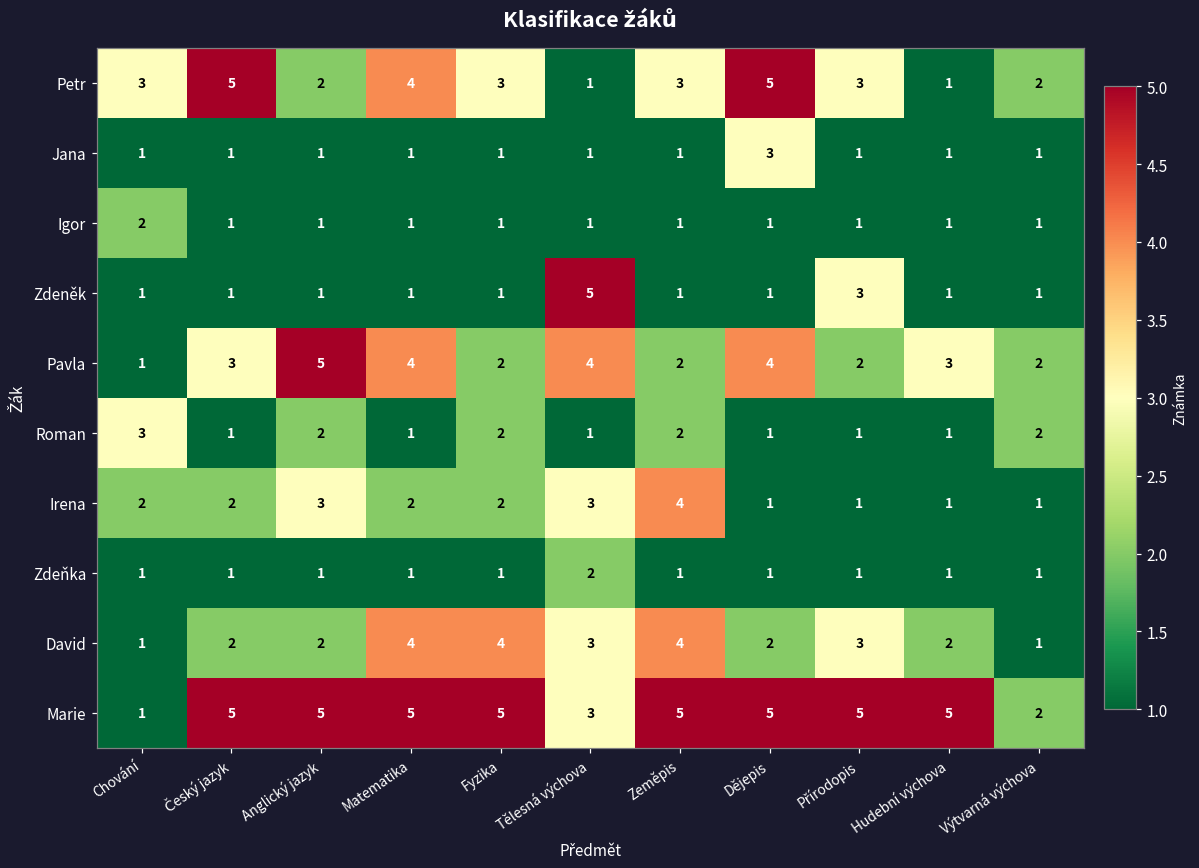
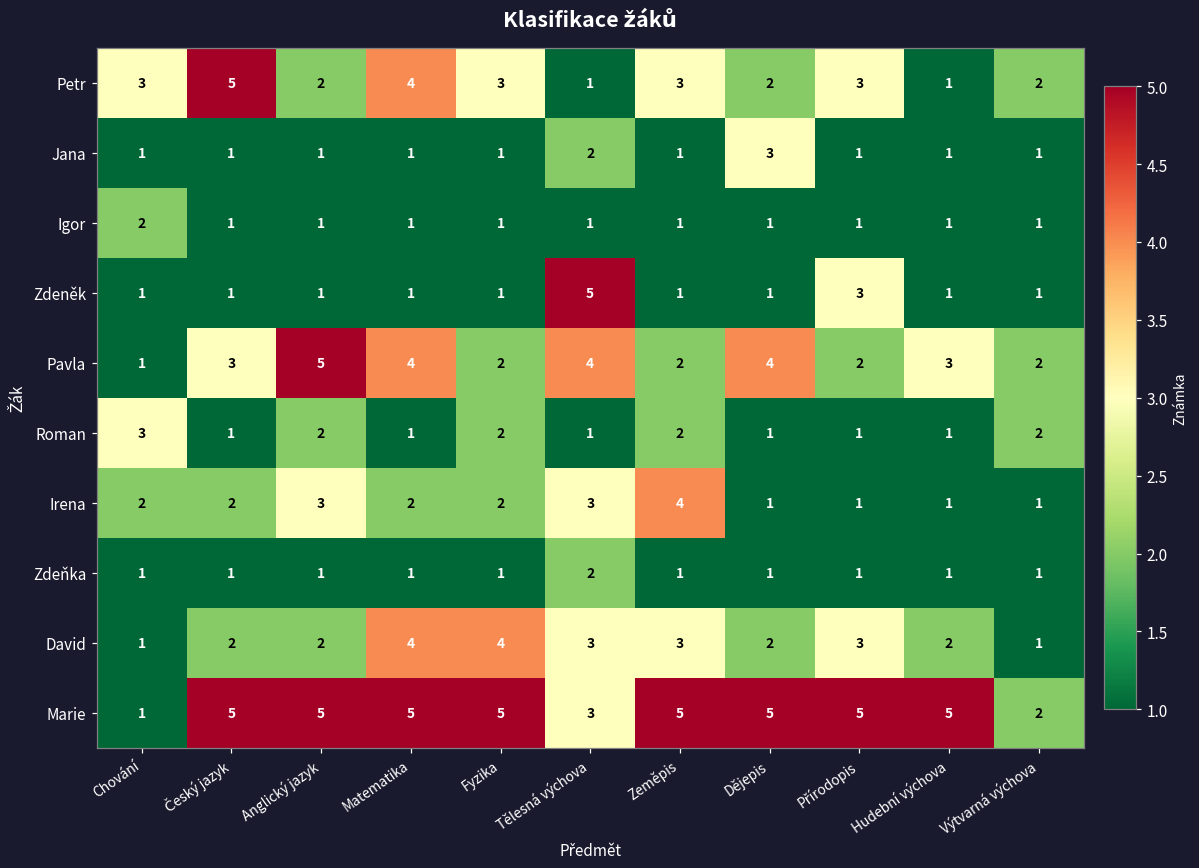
Petr, Dějepis: 5 -> 2
Jana, Tělesná výchova: 1 -> 2
David, Zeměpis: 4 -> 3
